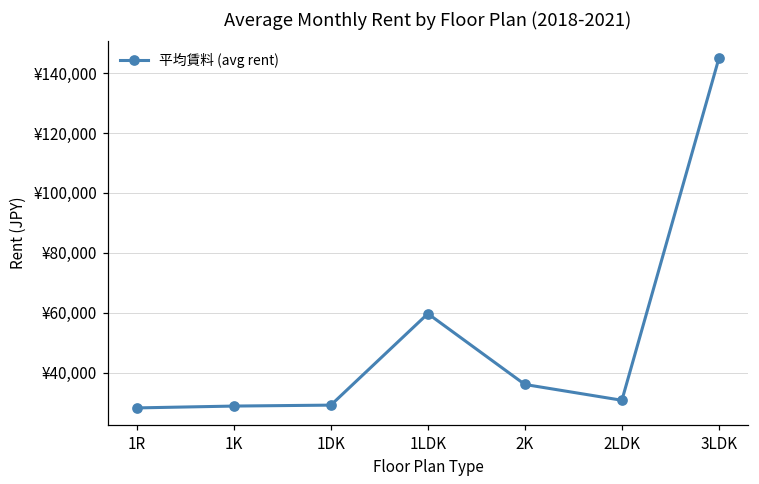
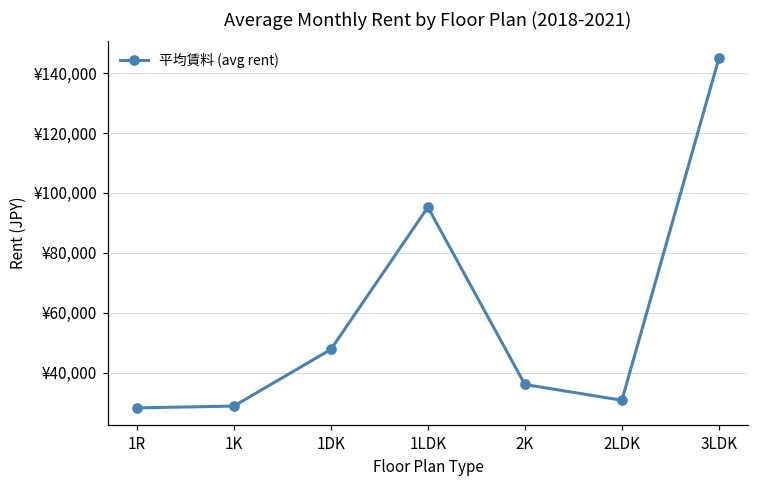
1DK: ¥29,000 -> ¥48,000
1LDK: ¥60,000 -> ¥95,000
